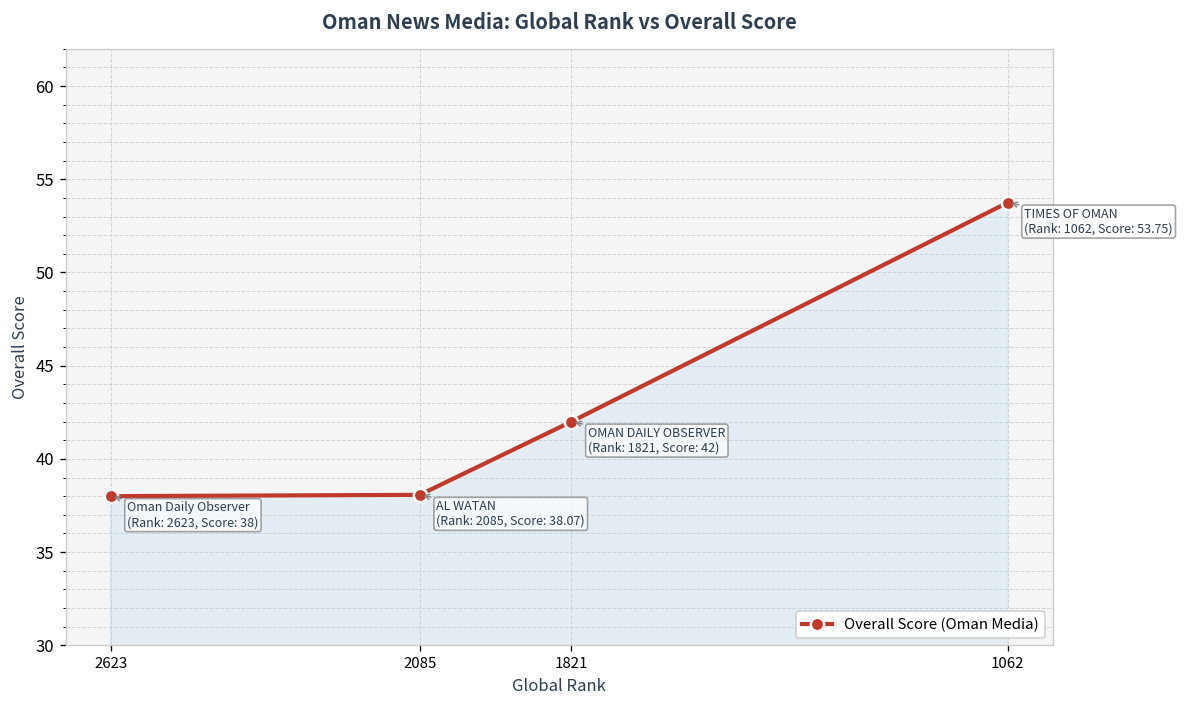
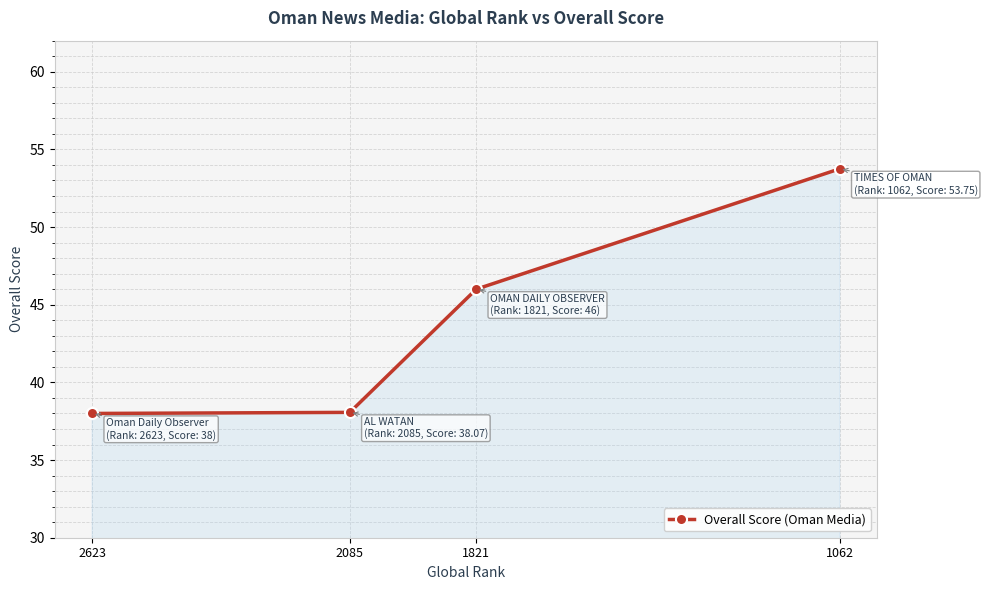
1821: 42 -> 46
